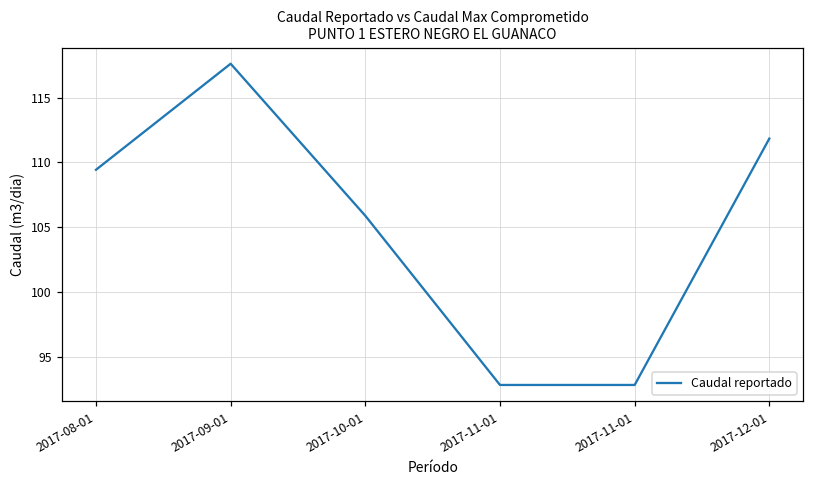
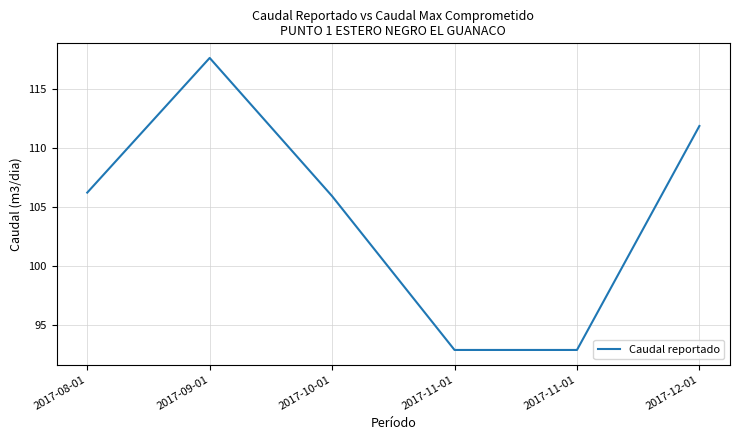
2017-08-01: 109.4 -> 106.2
